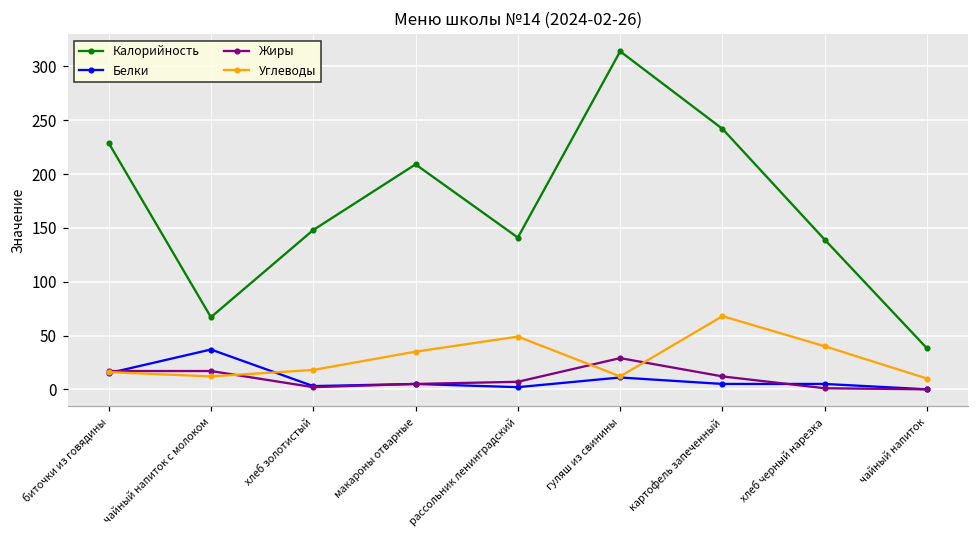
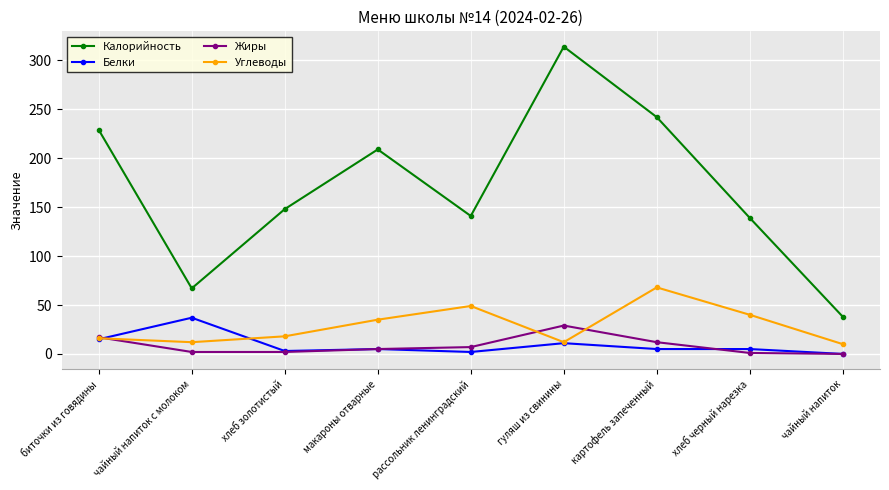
Жиры, чайный напиток с молоком: 20 -> 0
